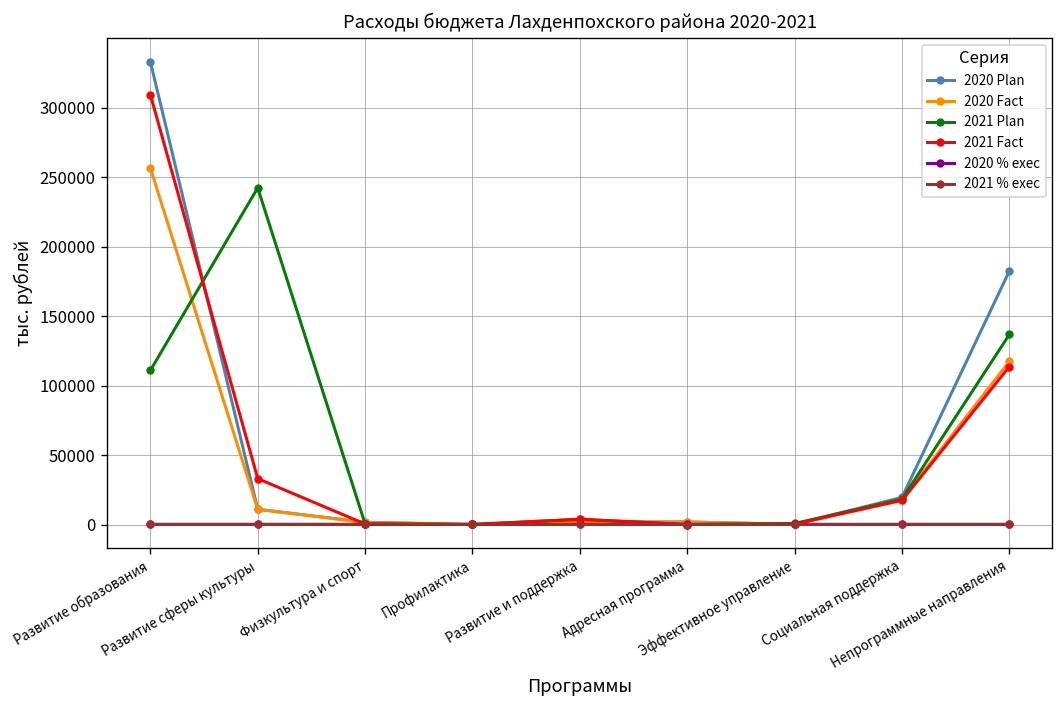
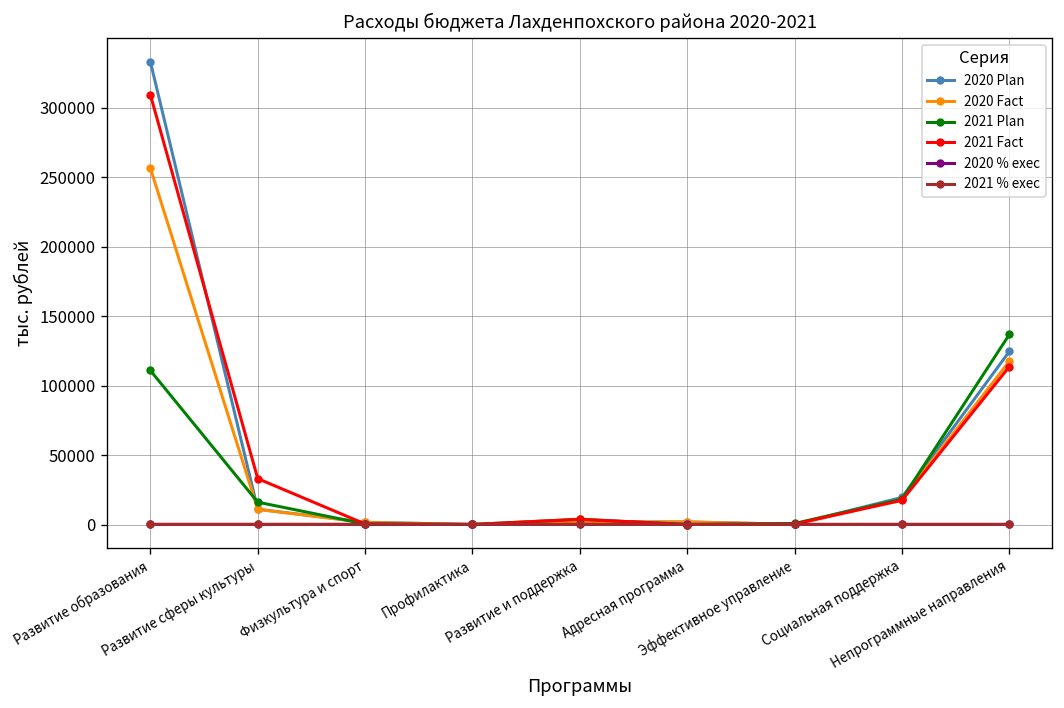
2021 Plan, Развитие сферы культуры: 242000 -> 16000
2020 Plan, Непрограммные направления: 183000 -> 125000
